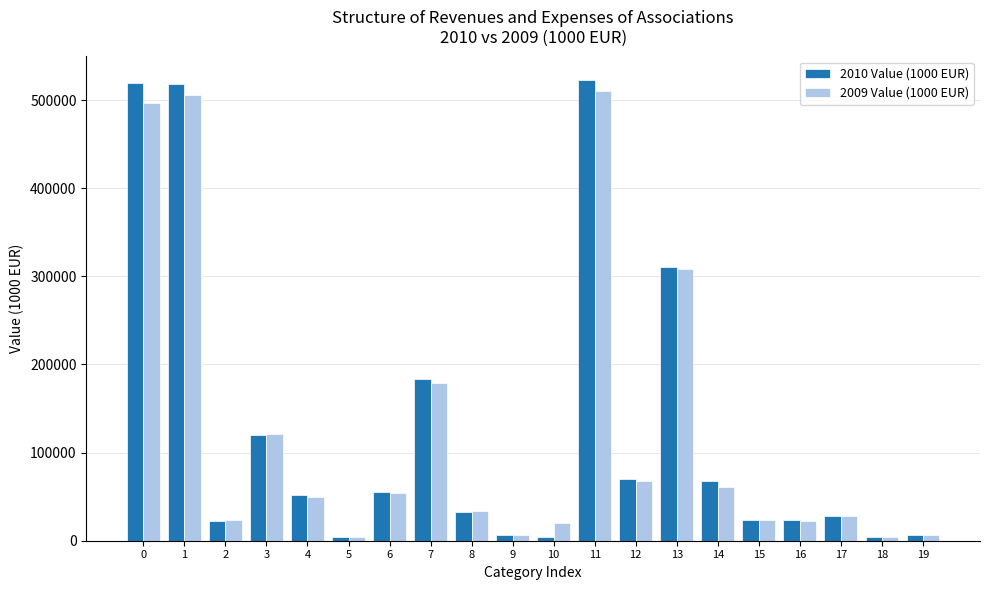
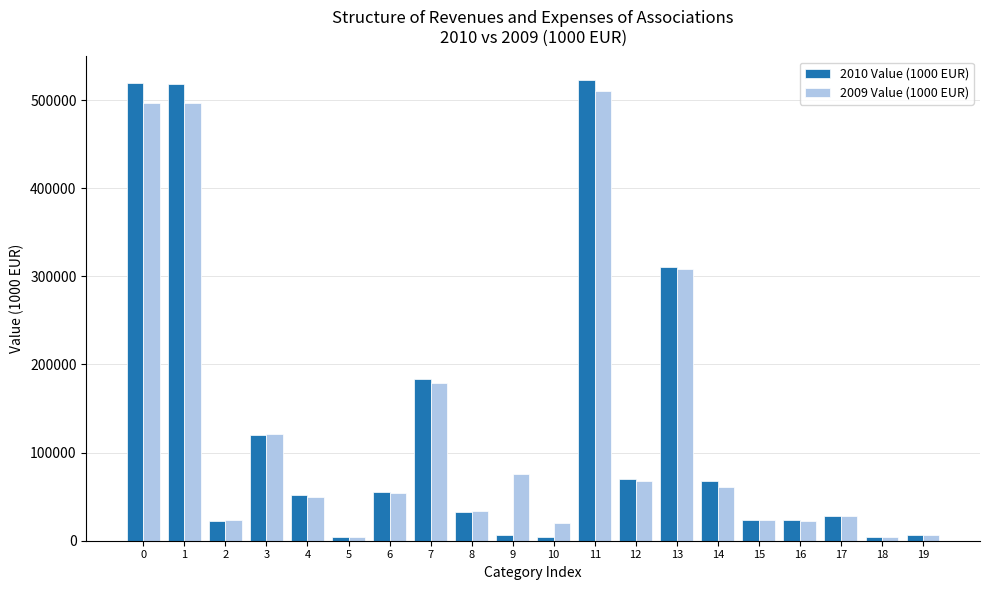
2009 Value (1000 EUR), 1: 510000 -> 500000
2009 Value (1000 EUR), 9: 10000 -> 80000
